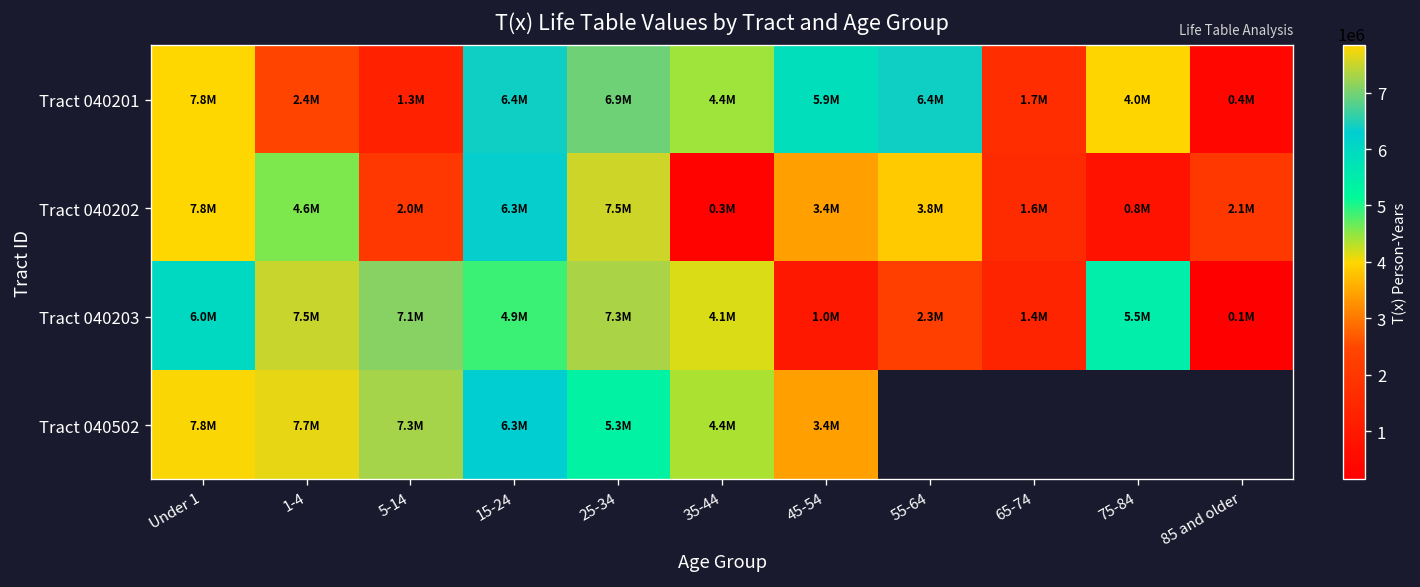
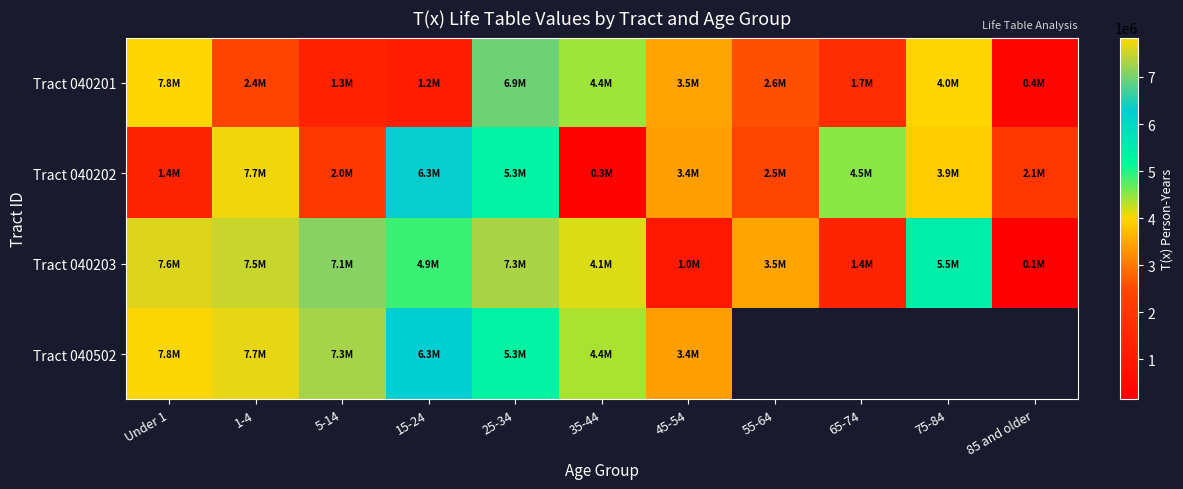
Tract 040201, 15-24: 6.4M -> 1.2M
Tract 040201, 45-54: 5.9M -> 3.5M
Tract 040201, 55-64: 6.4M -> 2.6M
Tract 040202, Under 1: 7.8M -> 1.4M
Tract 040202, 1-4: 4.6M -> 7.7M
Tract 040202, 25-34: 7.5M -> 5.3M
Tract 040202, 55-64: 3.8M -> 2.5M
Tract 040202, 65-74: 1.6M -> 4.5M
Tract 040202, 75-84: 0.8M -> 3.9M
Tract 040203, Under 1: 6.0M -> 7.6M
Tract 040203, 55-64: 2.3M -> 3.5M
